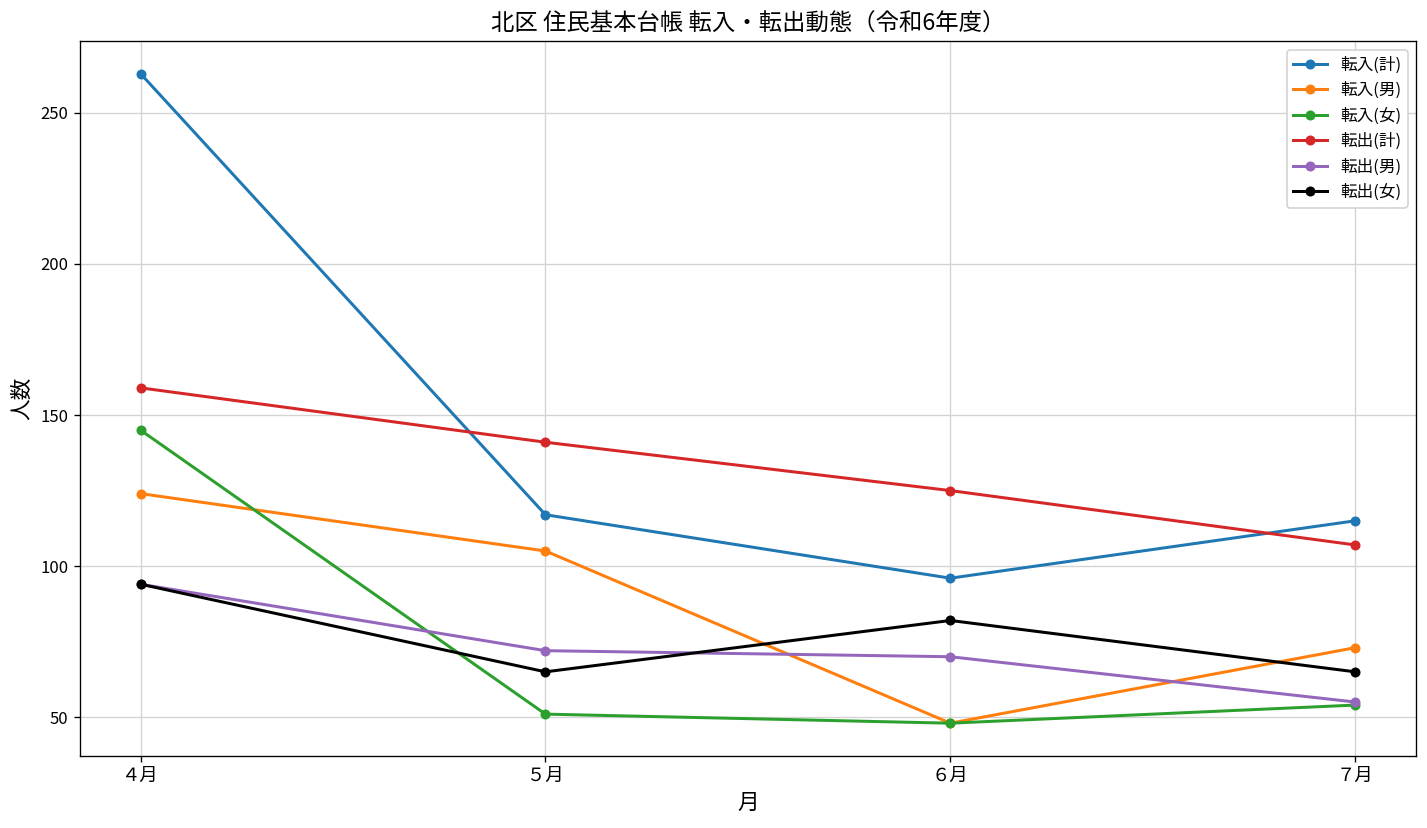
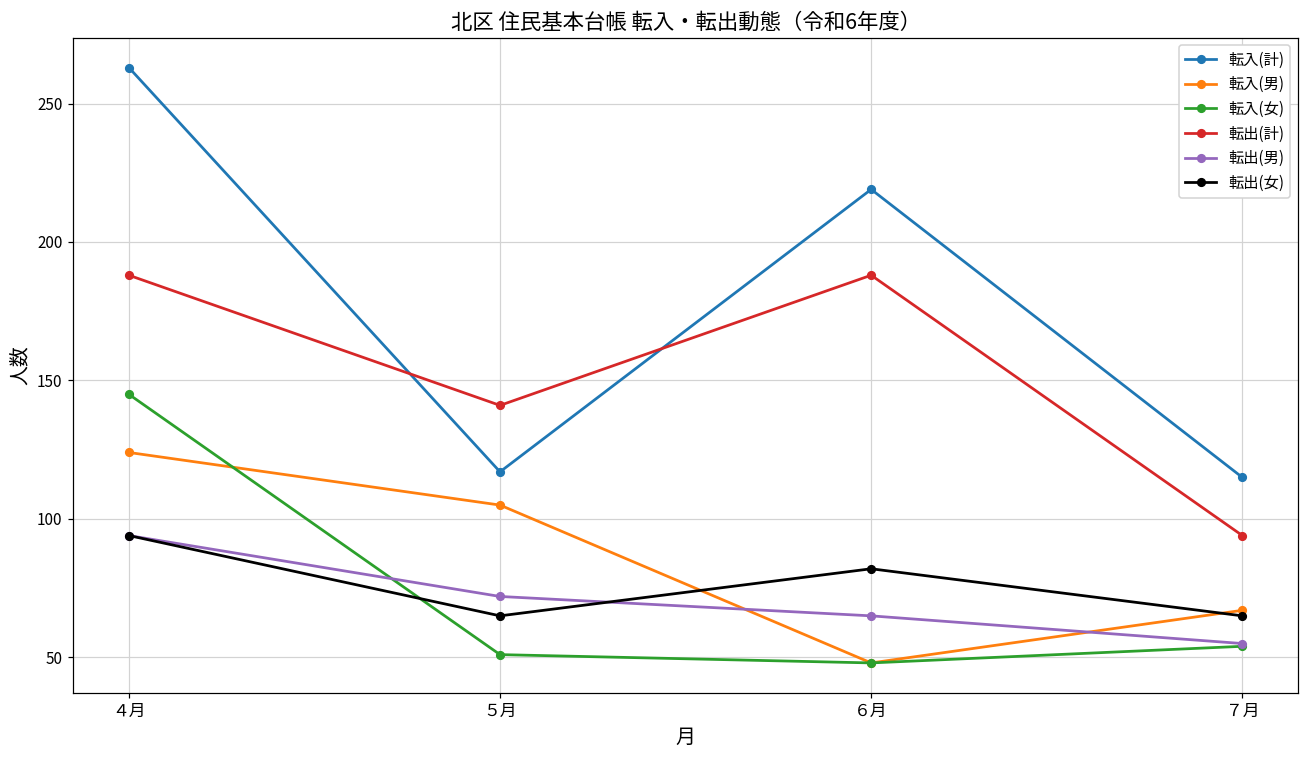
転出(計), ４月: 159 -> 188
転入(計), ６月: 96 -> 219
転出(計), ６月: 125 -> 188
転出(男), ６月: 70 -> 65
転入(男), ７月: 73 -> 67
転出(計), ７月: 107 -> 94
